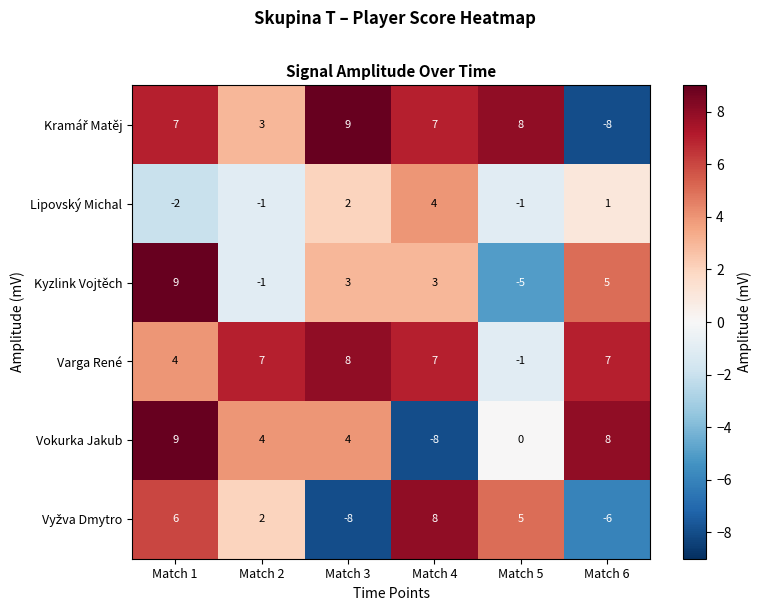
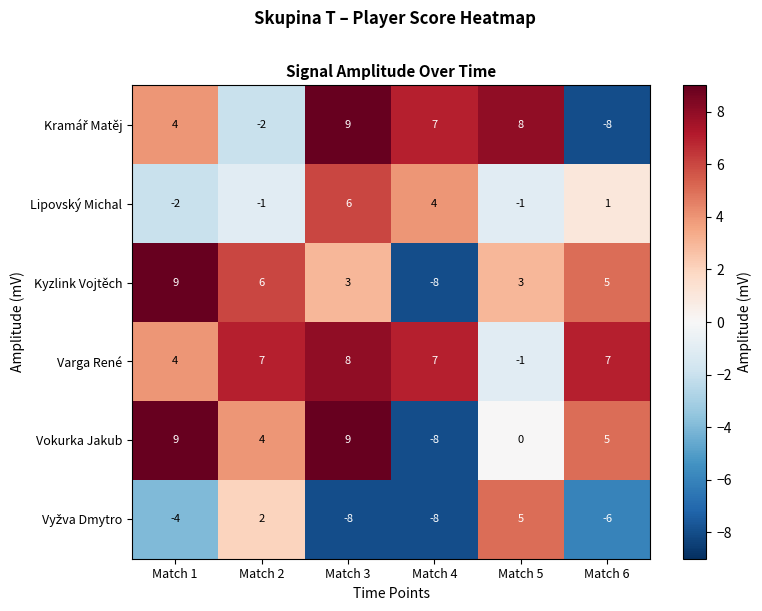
Kramář Matěj, Match 1: 7 -> 4
Kramář Matěj, Match 2: 3 -> -2
Lipovský Michal, Match 3: 2 -> 6
Kyzlink Vojtěch, Match 2: -1 -> 6
Kyzlink Vojtěch, Match 4: 3 -> -8
Kyzlink Vojtěch, Match 5: -5 -> 3
Vokurka Jakub, Match 3: 4 -> 9
Vokurka Jakub, Match 6: 8 -> 5
Vyžva Dmytro, Match 1: 6 -> -4
Vyžva Dmytro, Match 4: 8 -> -8
